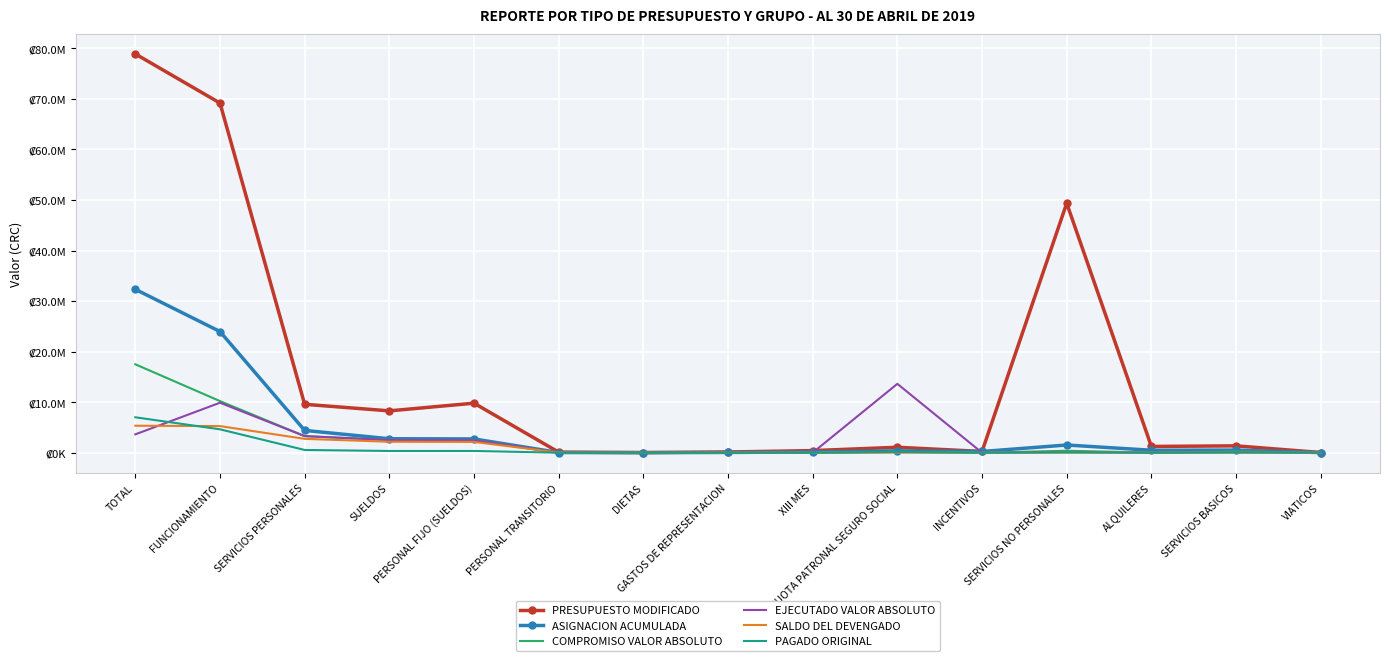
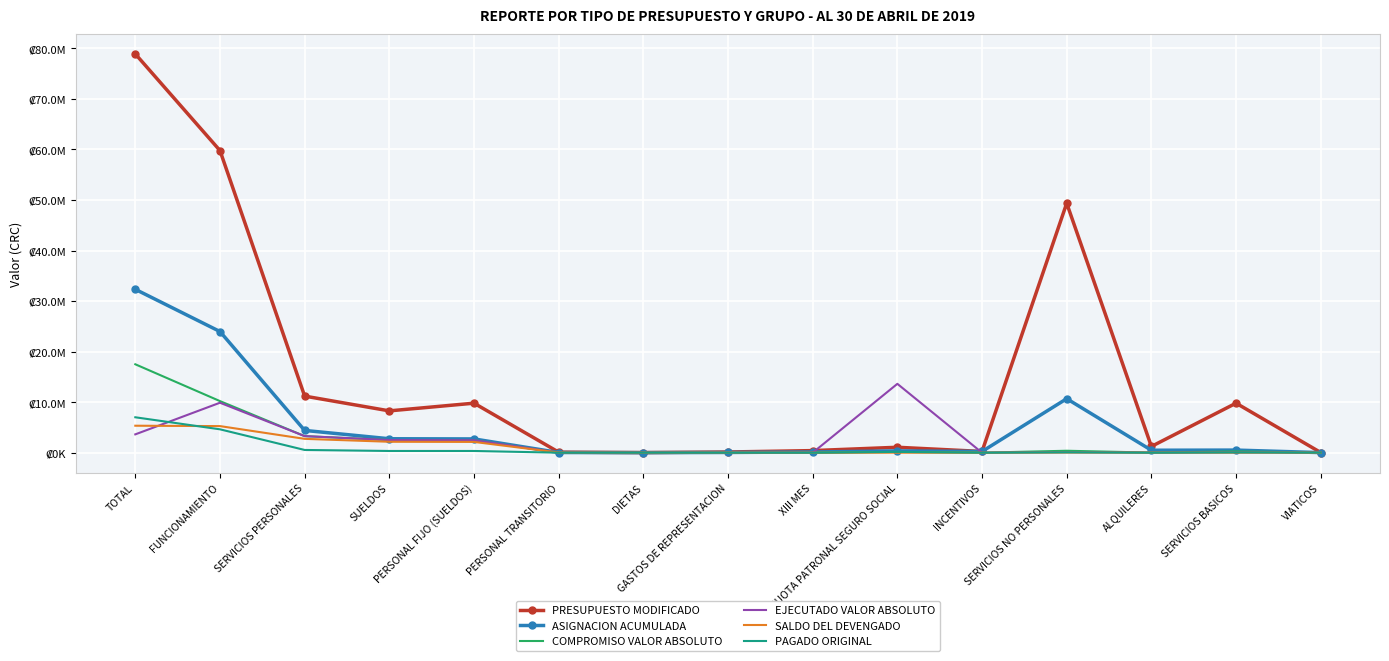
PRESUPUESTO MODIFICADO, FUNCIONAMIENTO: ₡69000000 -> ₡60000000
PRESUPUESTO MODIFICADO, SERVICIOS PERSONALES: ₡10000000 -> ₡11000000
ASIGNACION ACUMULADA, SERVICIOS NO PERSONALES: ₡2000000 -> ₡11000000
PRESUPUESTO MODIFICADO, SERVICIOS BASICOS: ₡1000000 -> ₡10000000
